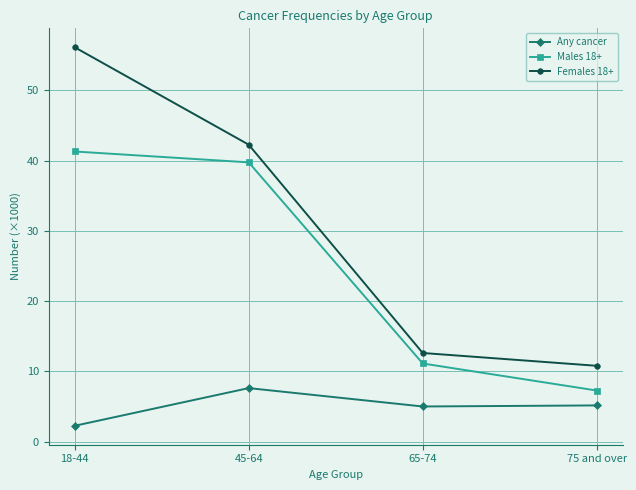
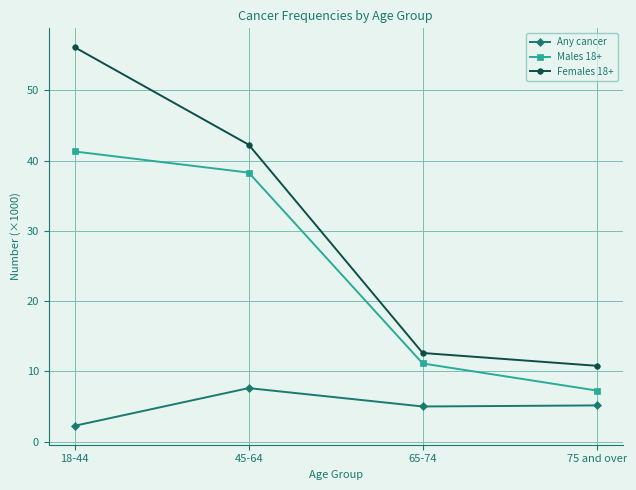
Males 18+, 45-64: 40 -> 38
